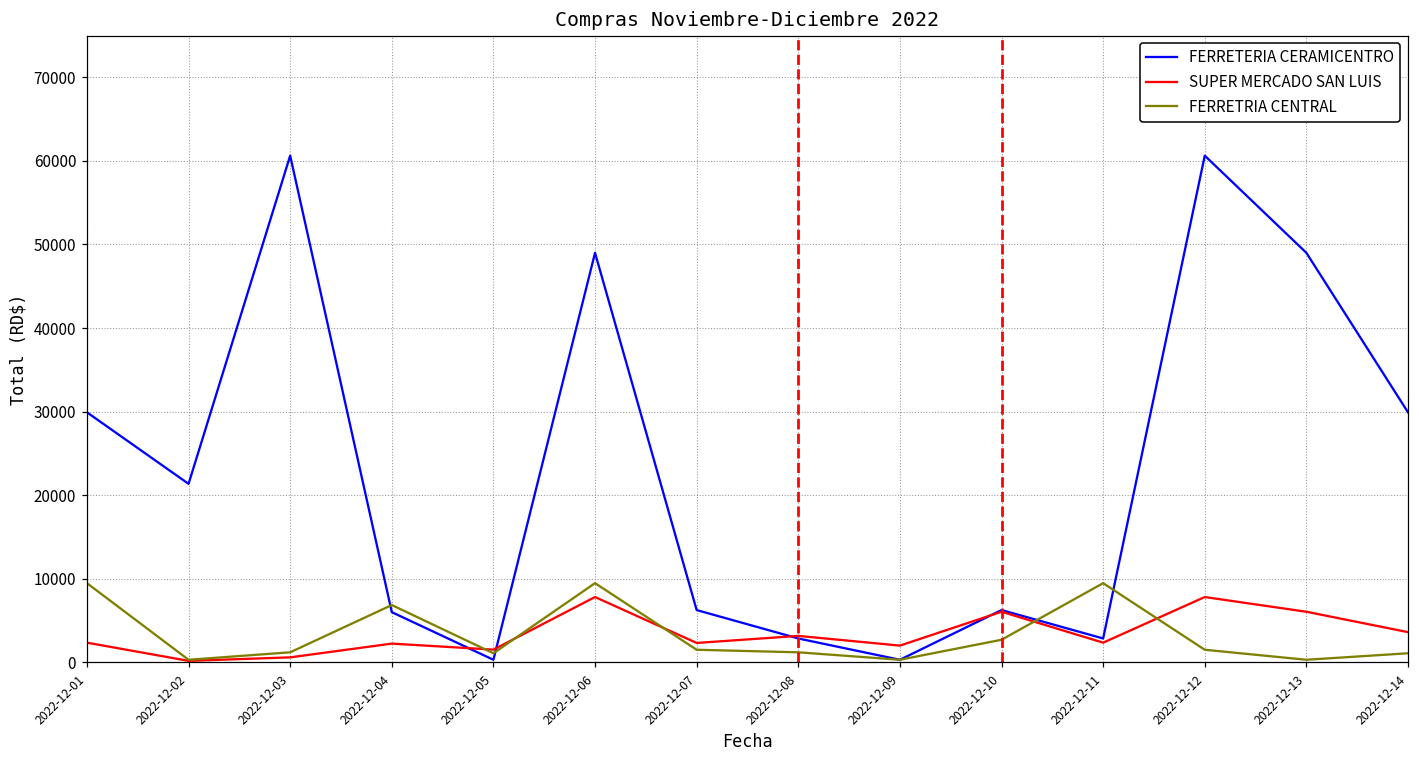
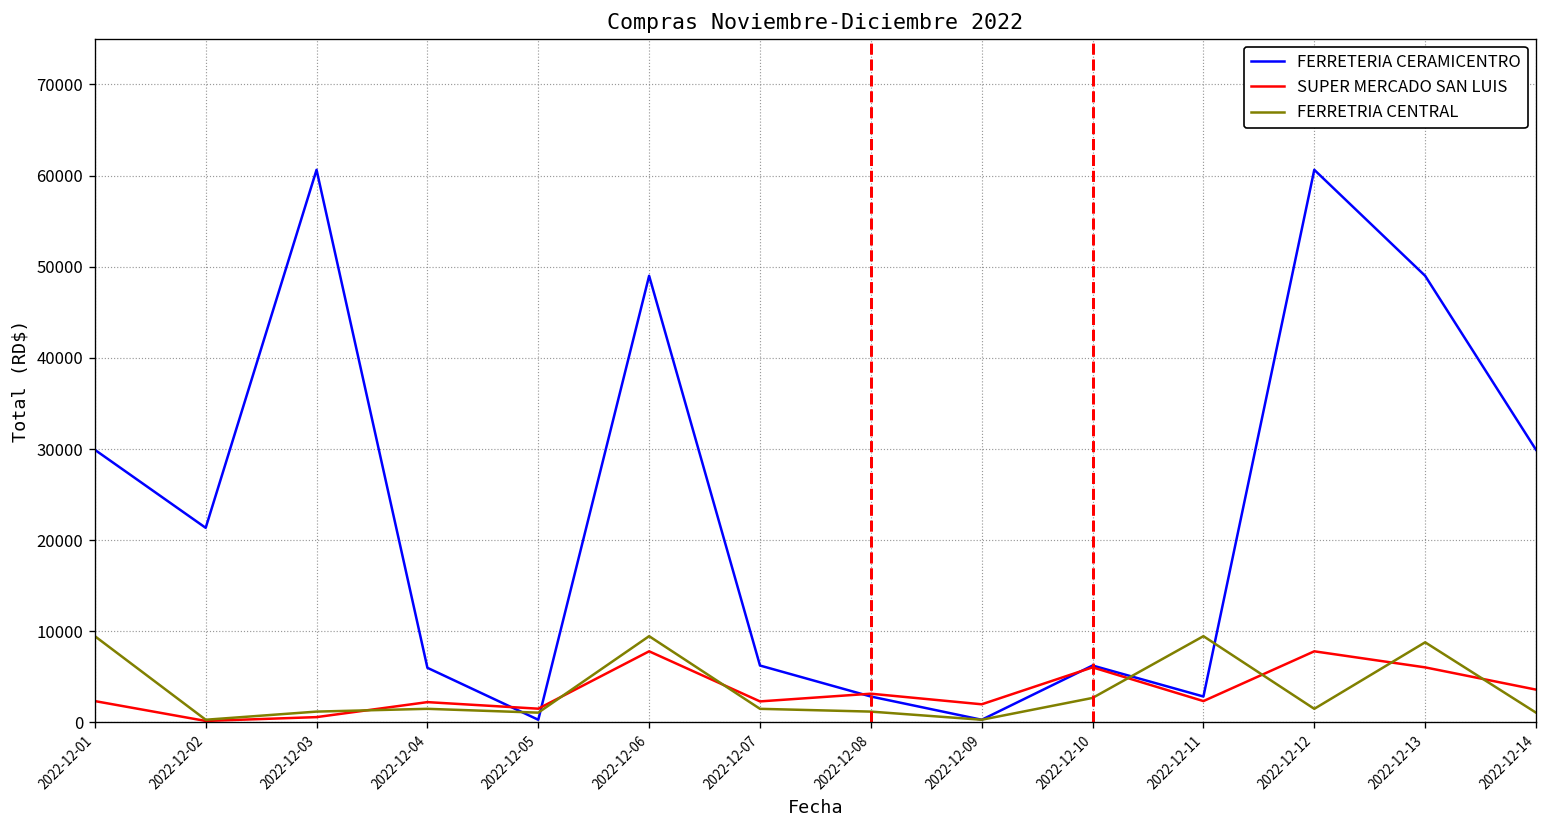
FERRETRIA CENTRAL, 2022-12-04: 7000 -> 2000
FERRETRIA CENTRAL, 2022-12-13: 0 -> 9000
